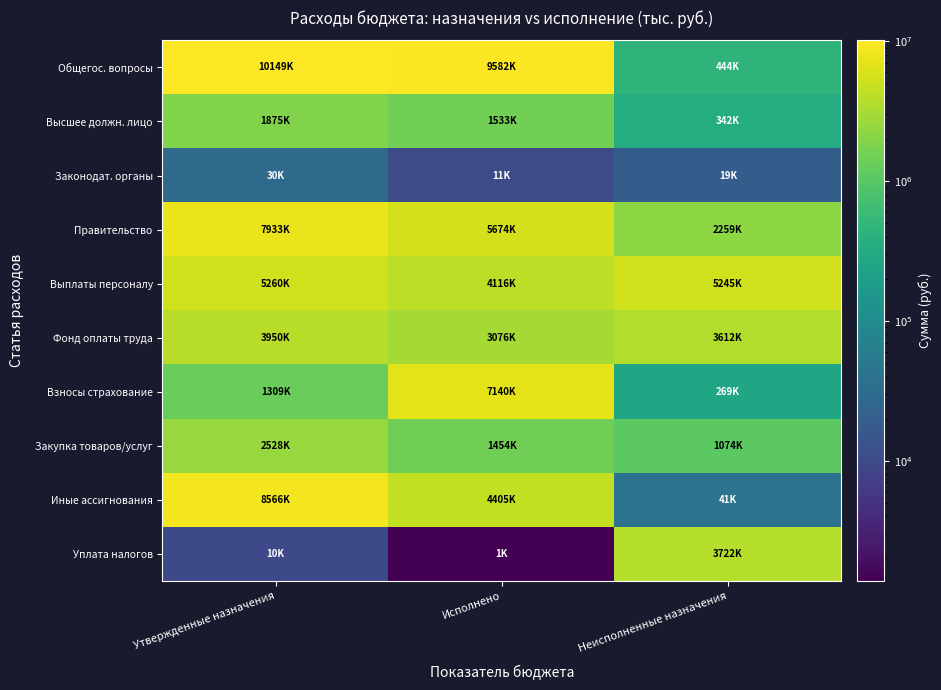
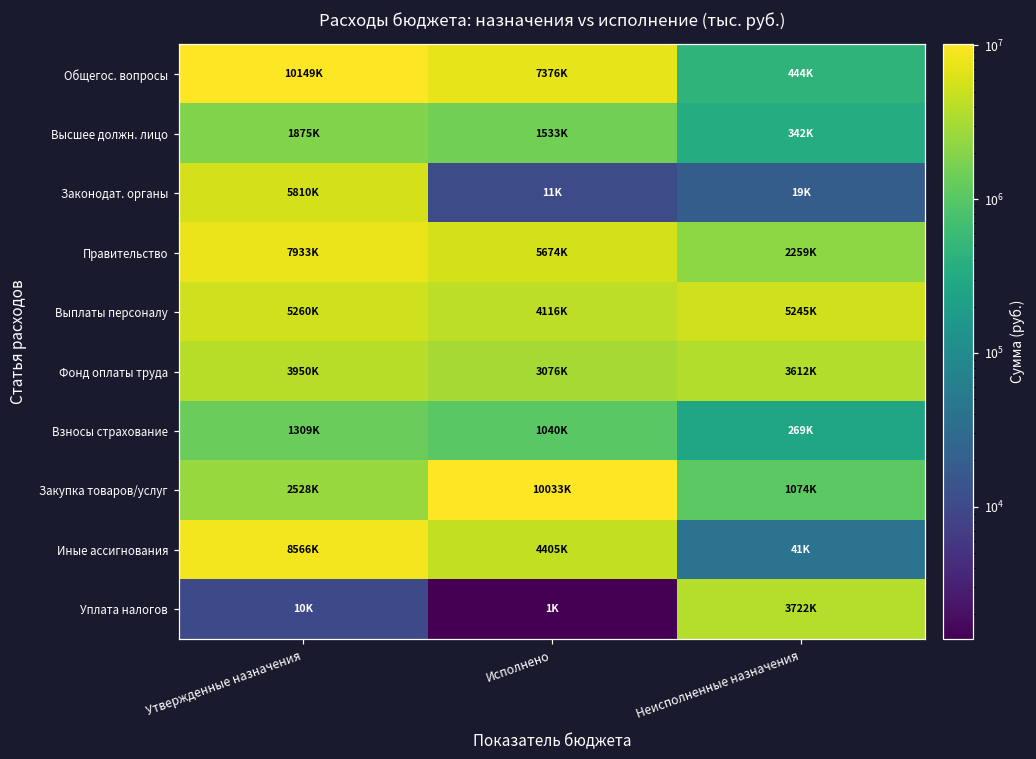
Общегос. вопросы, Исполнено: 9582K -> 7376K
Законодат. органы, Утвержденные назначения: 30K -> 5810K
Взносы страхование, Исполнено: 7140K -> 1040K
Закупка товаров/услуг, Исполнено: 1454K -> 10033K
